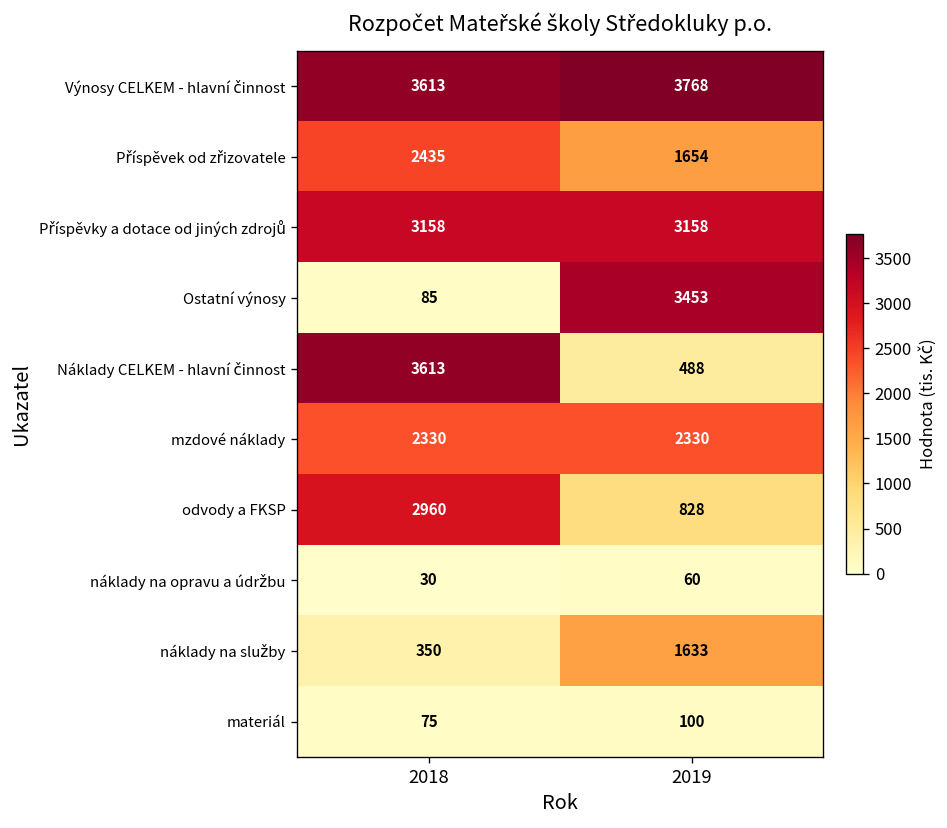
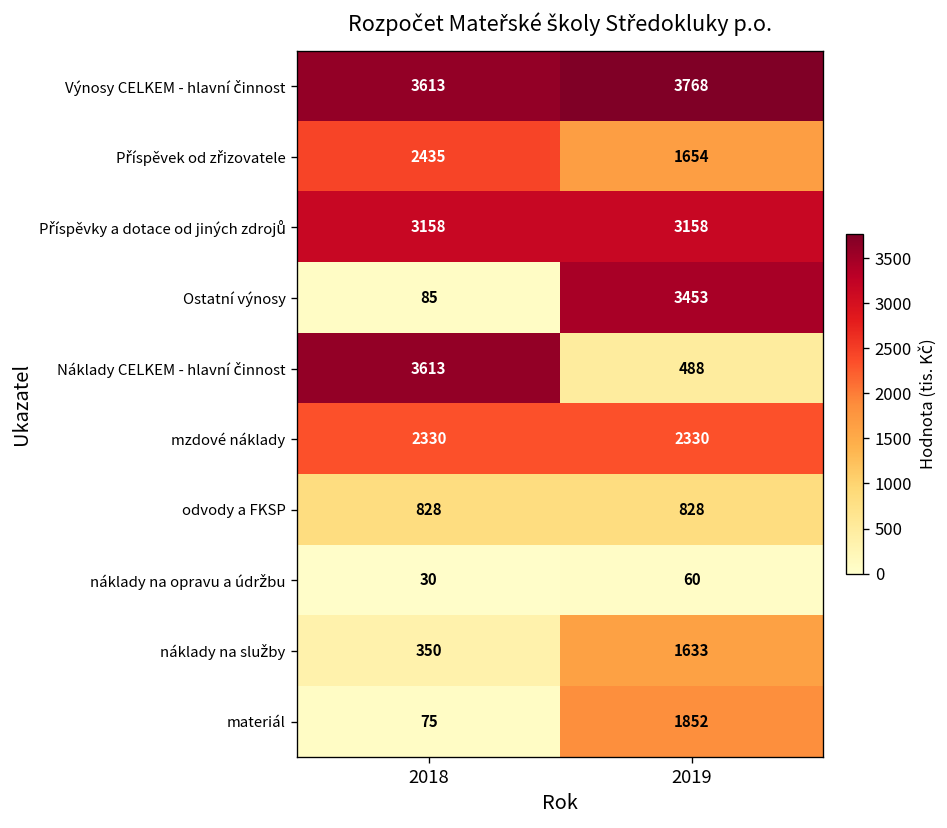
odvody a FKSP, 2018: 2960 -> 828
materiál, 2019: 100 -> 1852
